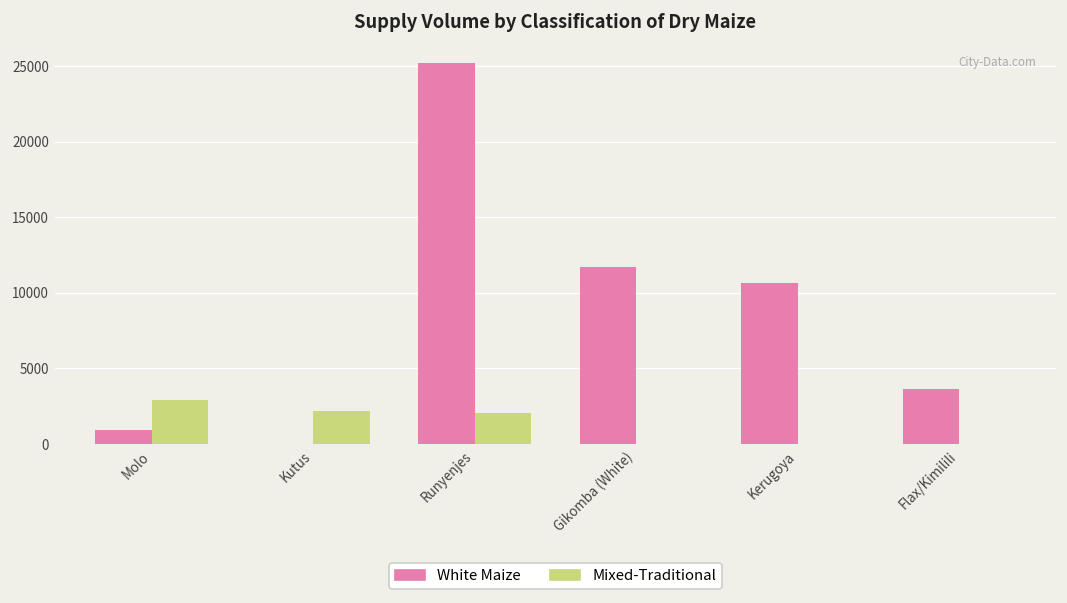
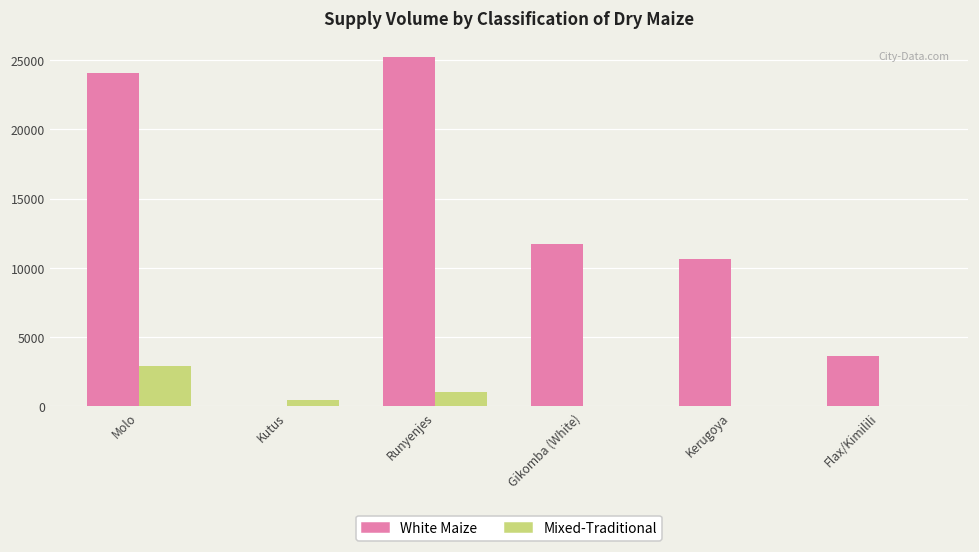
White Maize, Molo: 1000 -> 24100
Mixed-Traditional, Kutus: 2200 -> 500
Mixed-Traditional, Runyenjes: 2100 -> 1000
